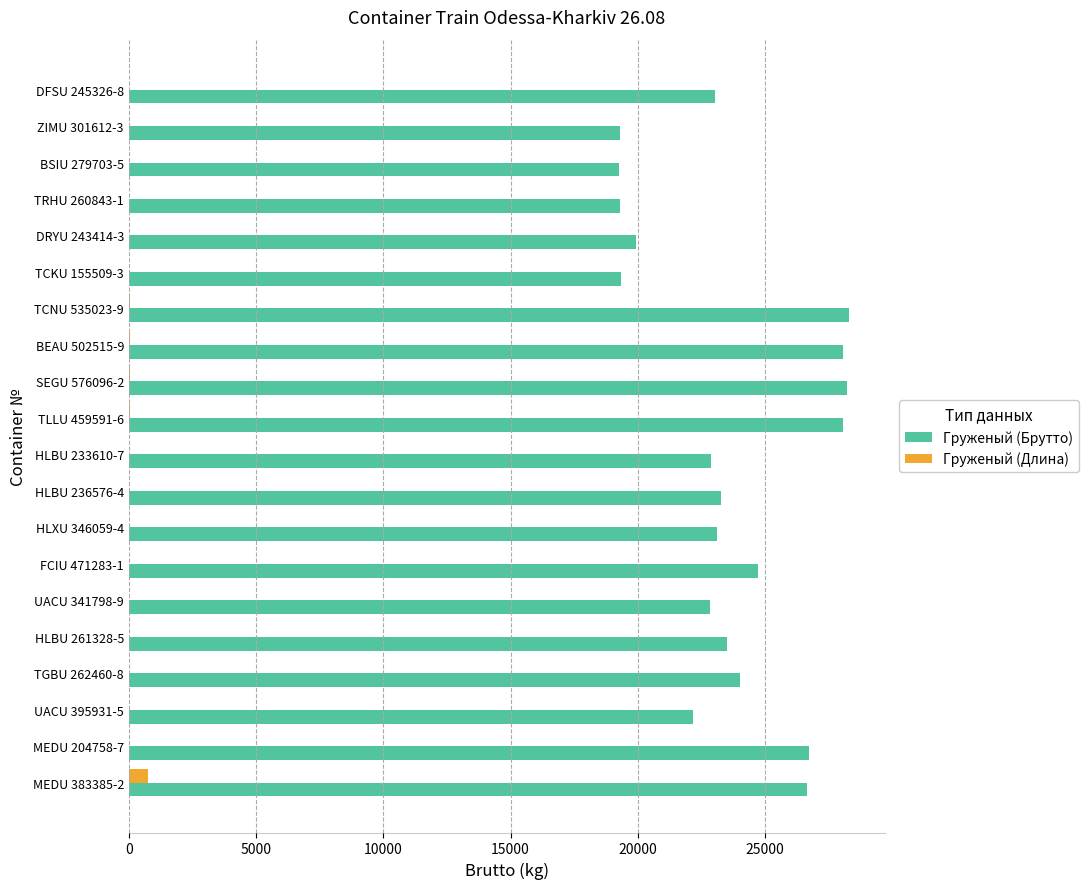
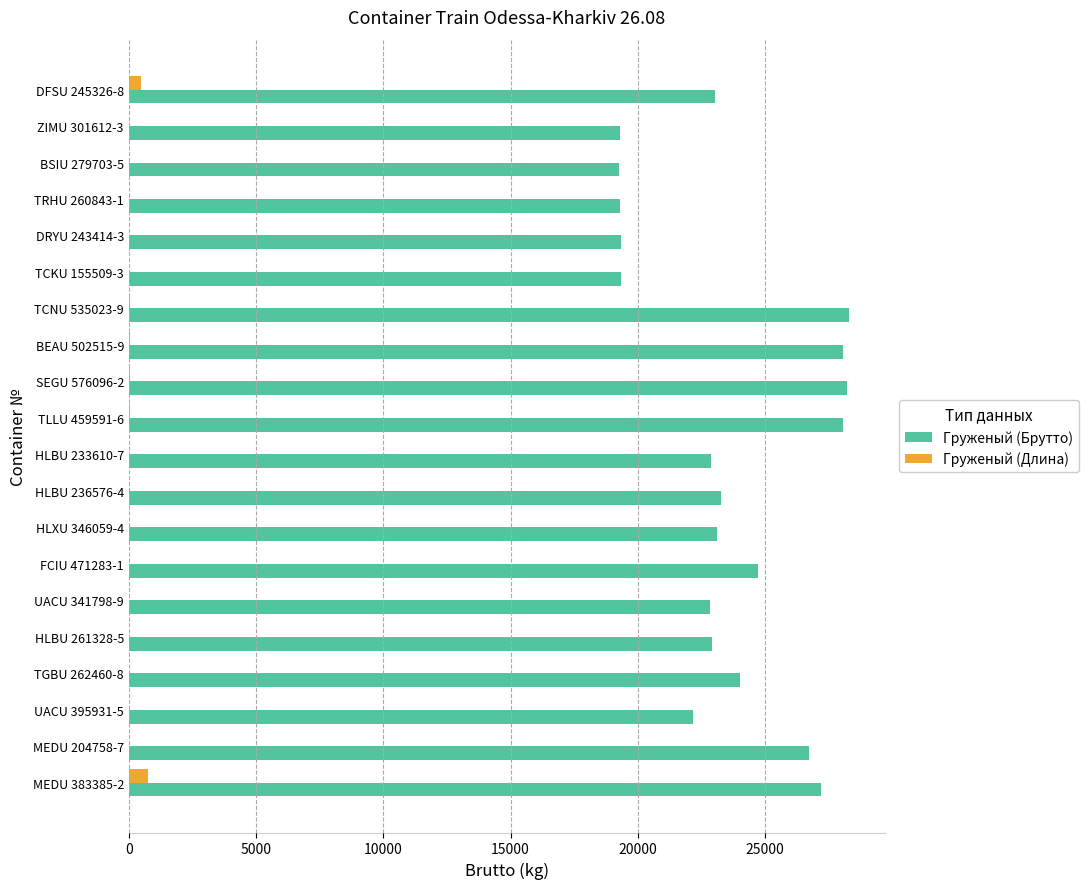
Груженый (Длина), DFSU 245326-8: 0 -> 500
Груженый (Брутто), DRYU 243414-3: 19900 -> 19300
Груженый (Брутто), HLBU 261328-5: 23500 -> 22900
Груженый (Брутто), MEDU 383385-2: 26700 -> 27200
